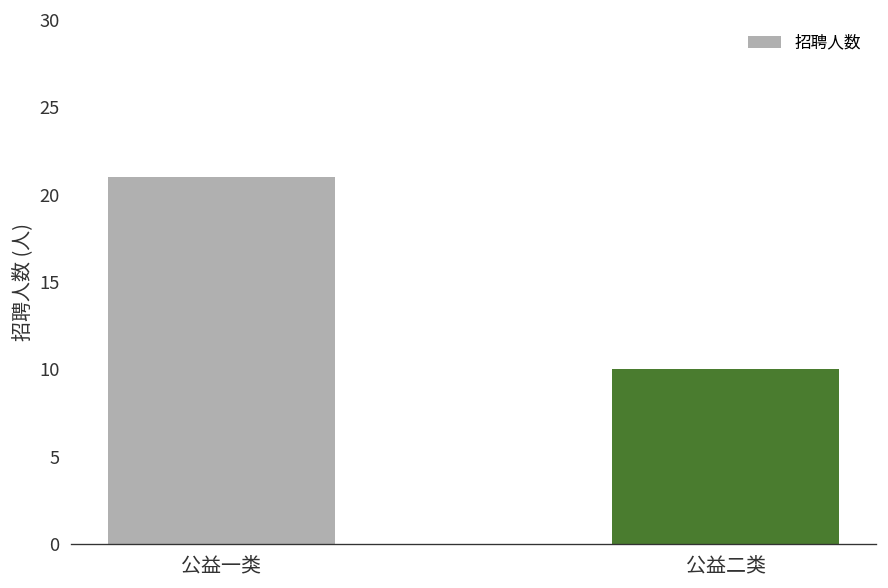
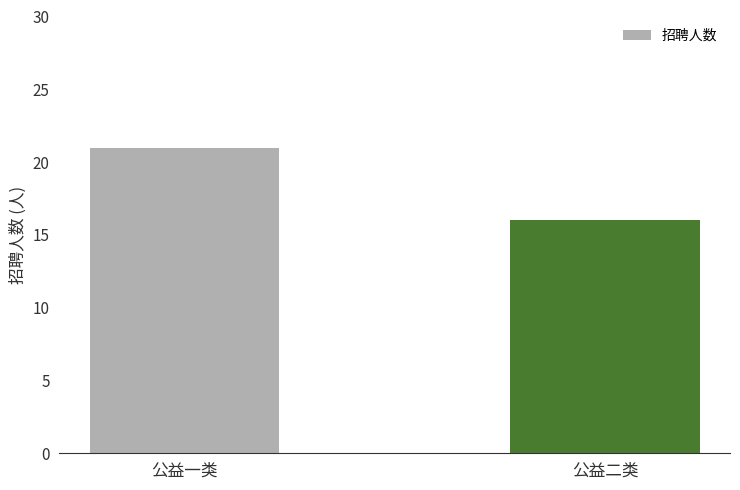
公益二类: 10 -> 16
